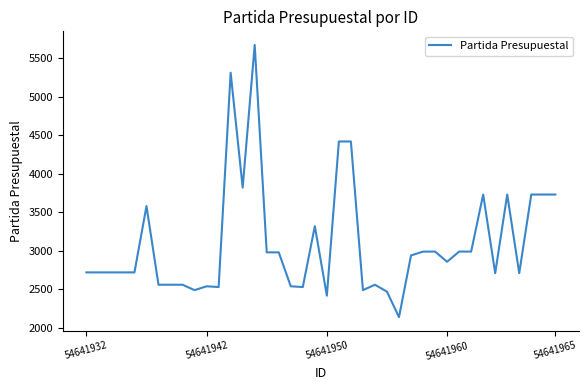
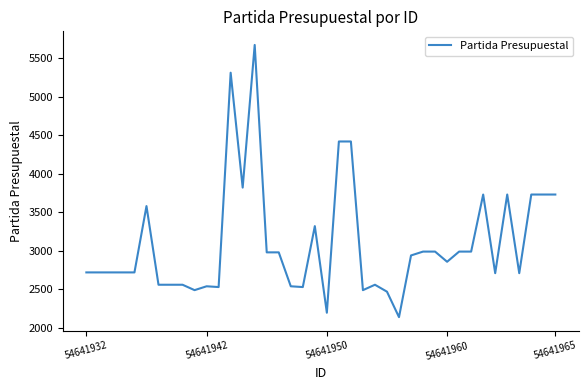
54641950: 2400 -> 2200
